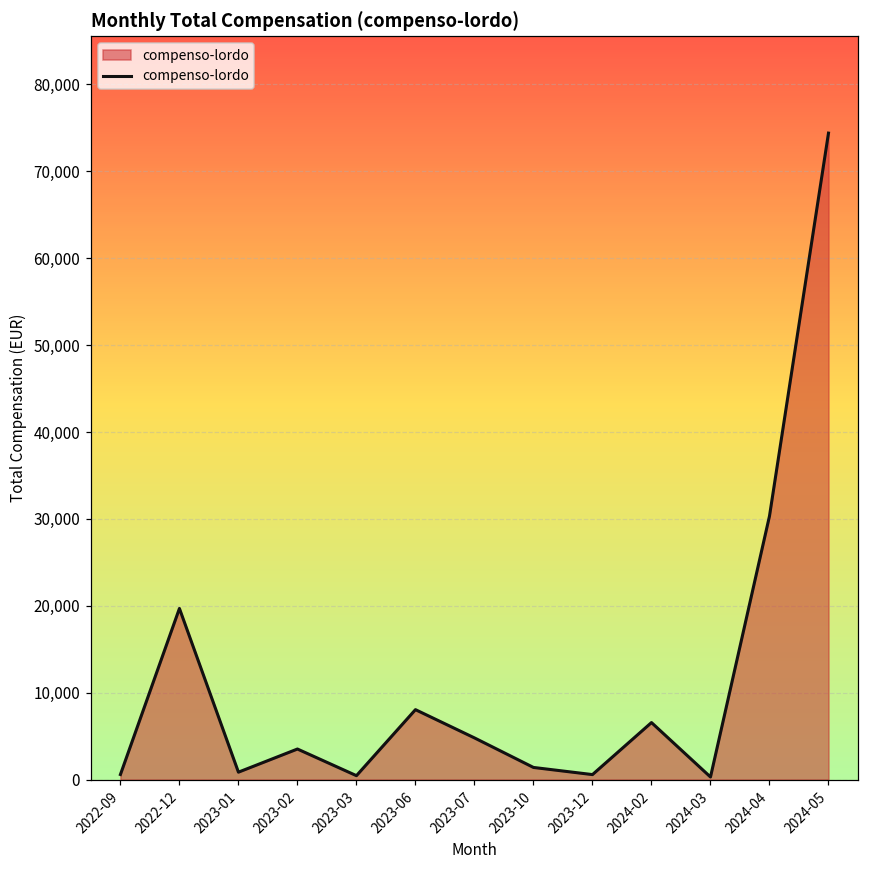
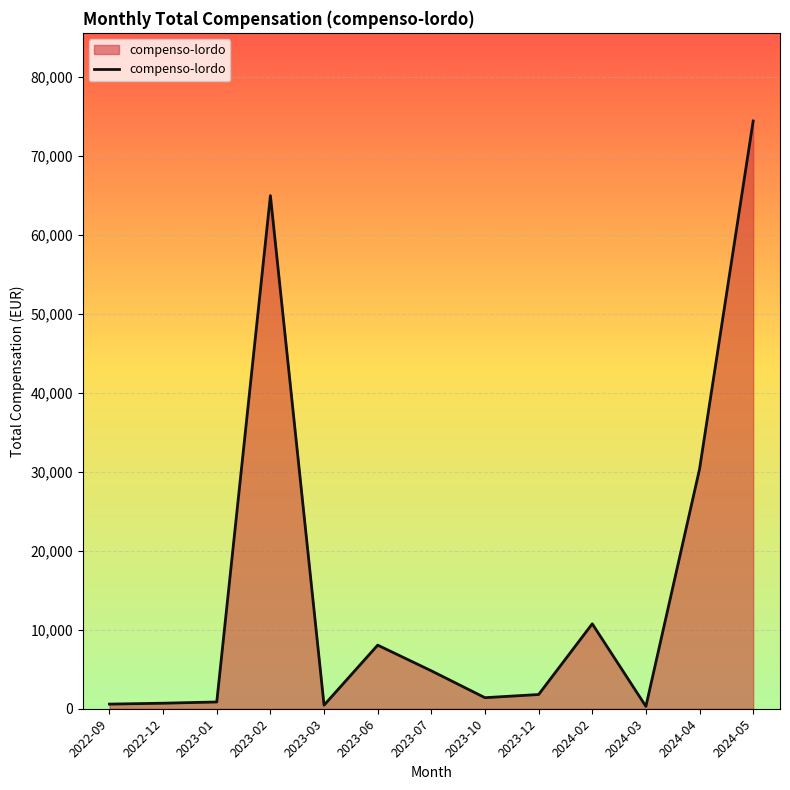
2022-12: 20,000 -> 1,000
2023-02: 4,000 -> 65,000
2023-12: 1,000 -> 2,000
2024-02: 7,000 -> 11,000
